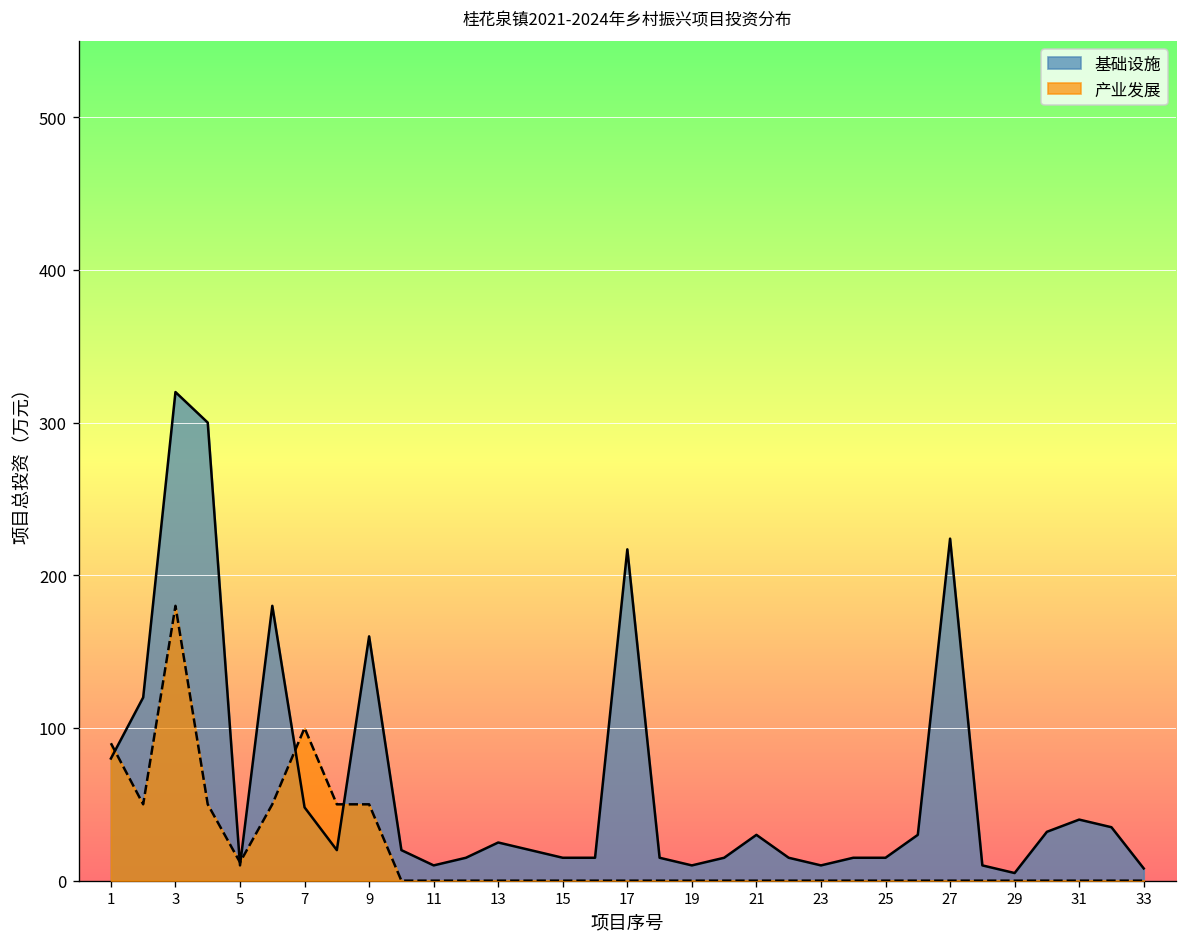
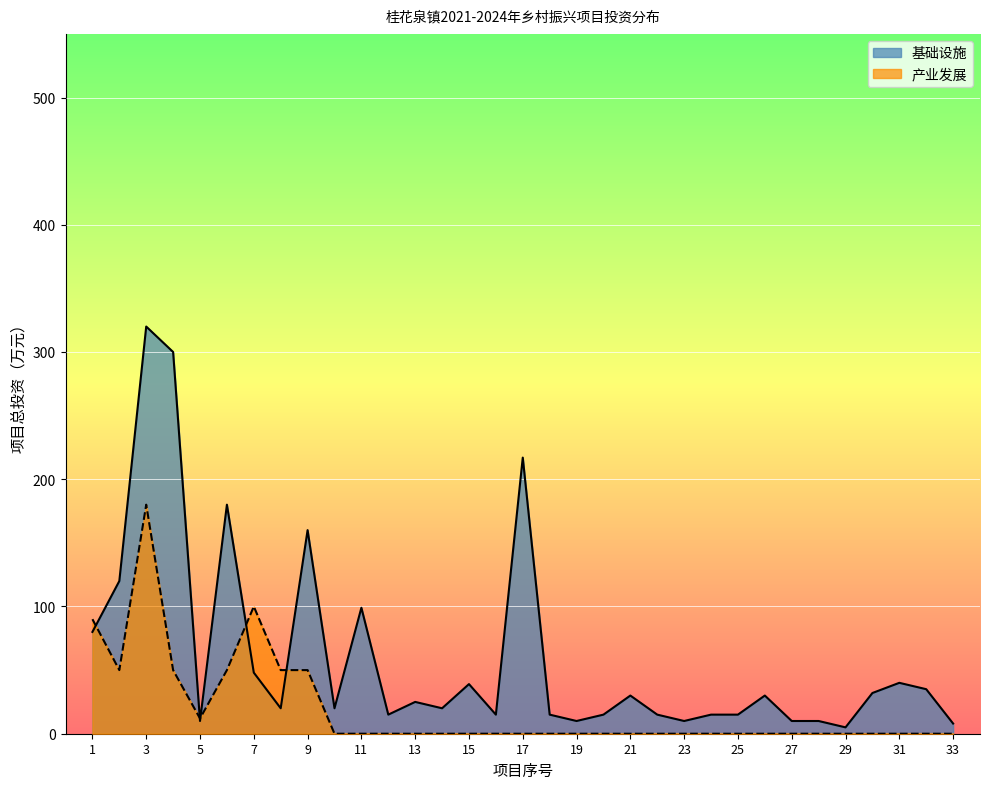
基础设施, 11: 10 -> 99
基础设施, 15: 15 -> 39
基础设施, 27: 224 -> 10
